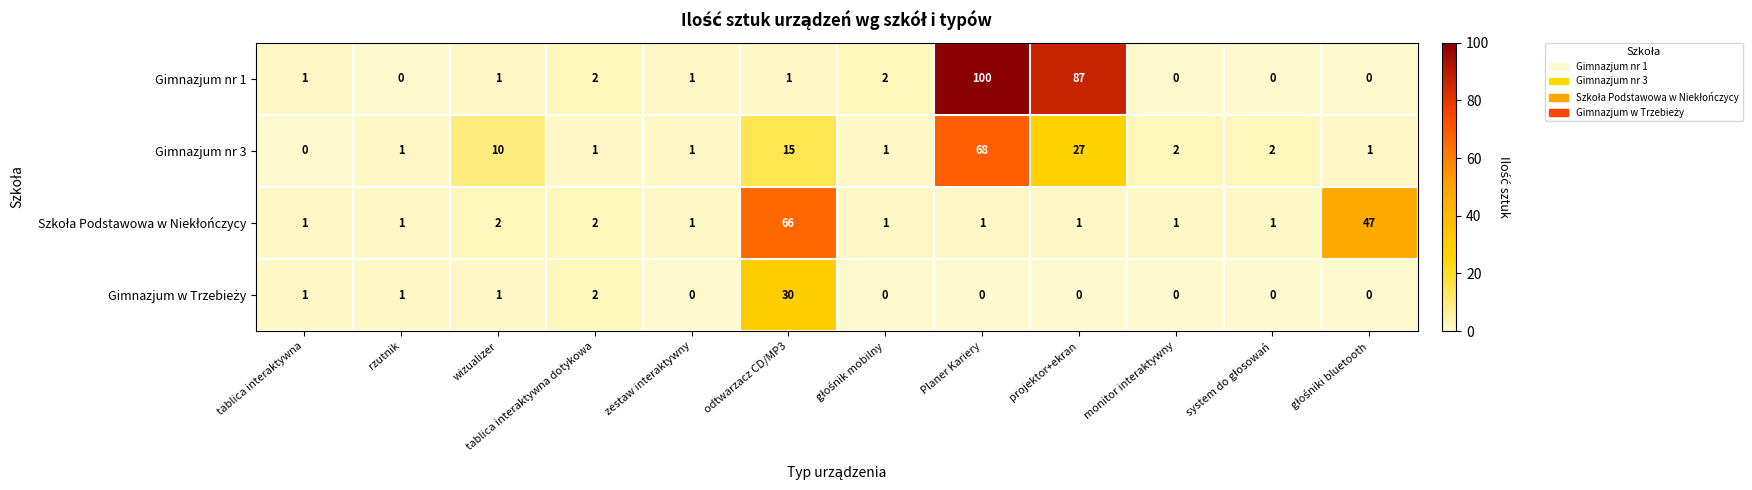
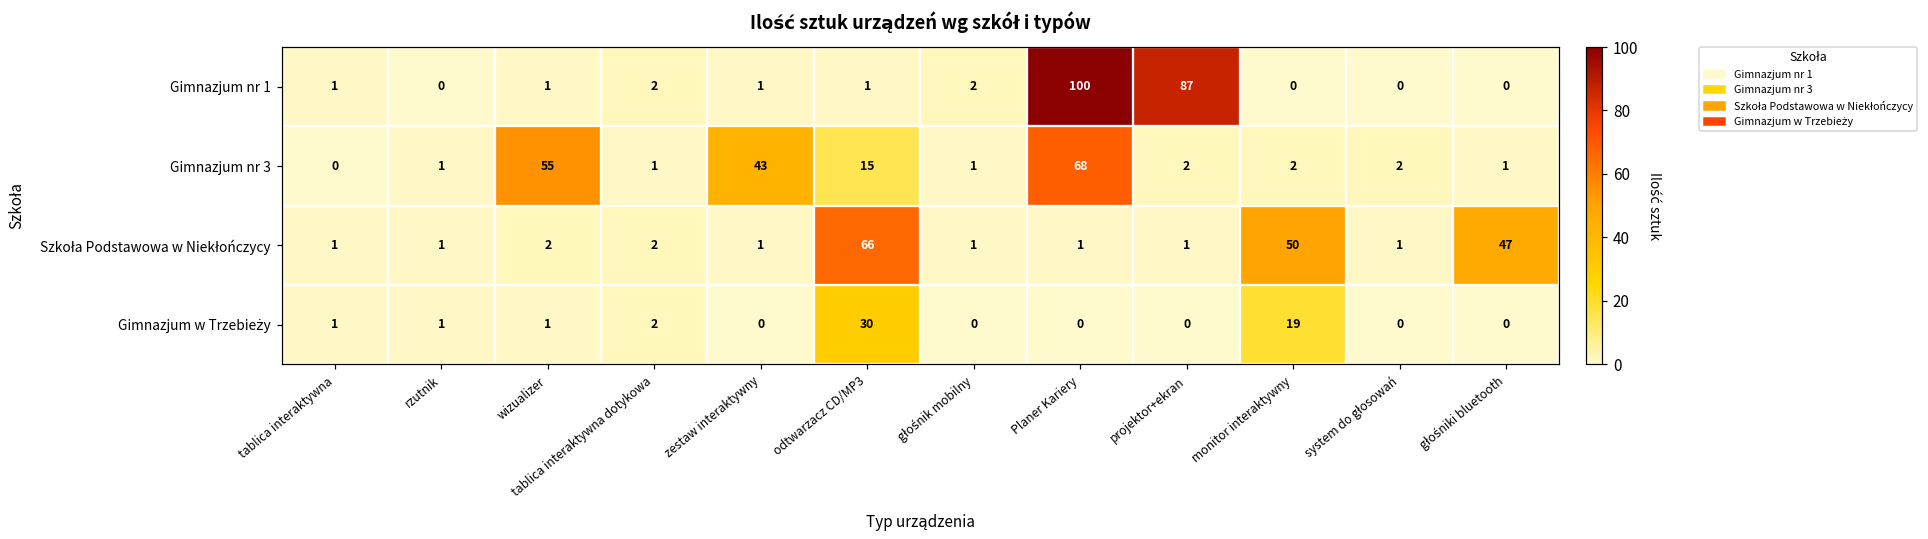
Gimnazjum nr 3, wizualizer: 10 -> 55
Gimnazjum nr 3, zestaw interaktywny: 1 -> 43
Gimnazjum nr 3, projektor+ekran: 27 -> 2
Szkoła Podstawowa w Niekłończycy, monitor interaktywny: 1 -> 50
Gimnazjum w Trzebieży, monitor interaktywny: 0 -> 19
